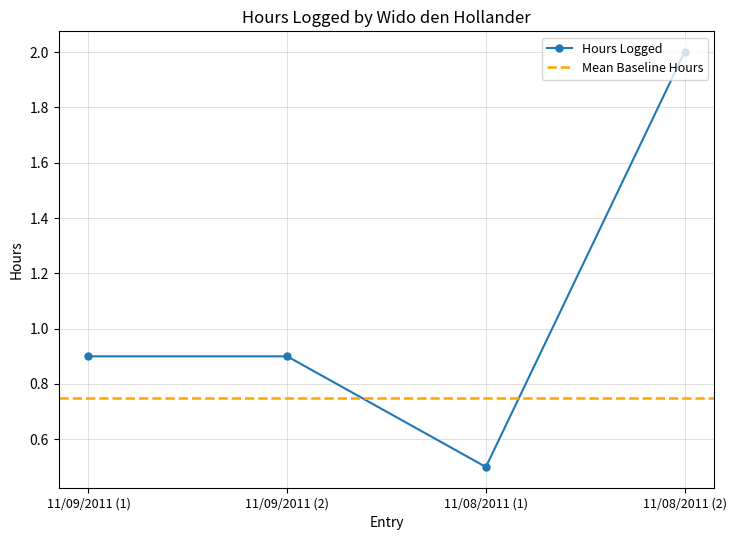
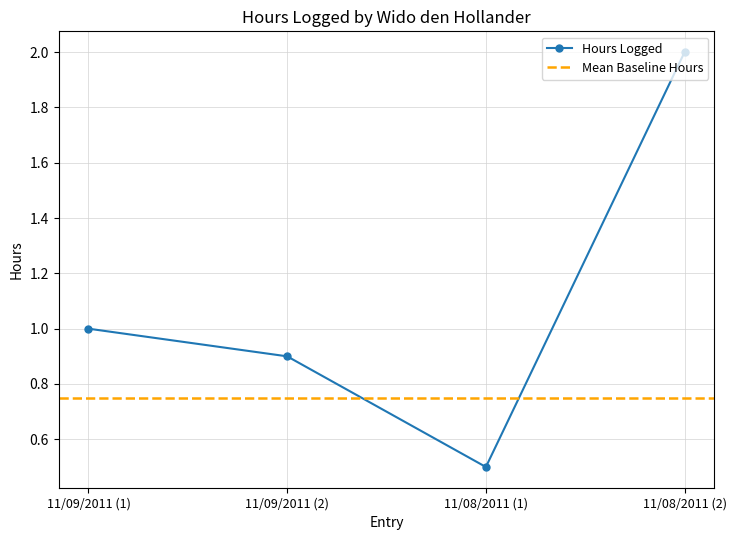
11/09/2011 (1): 0.9 -> 1.0
